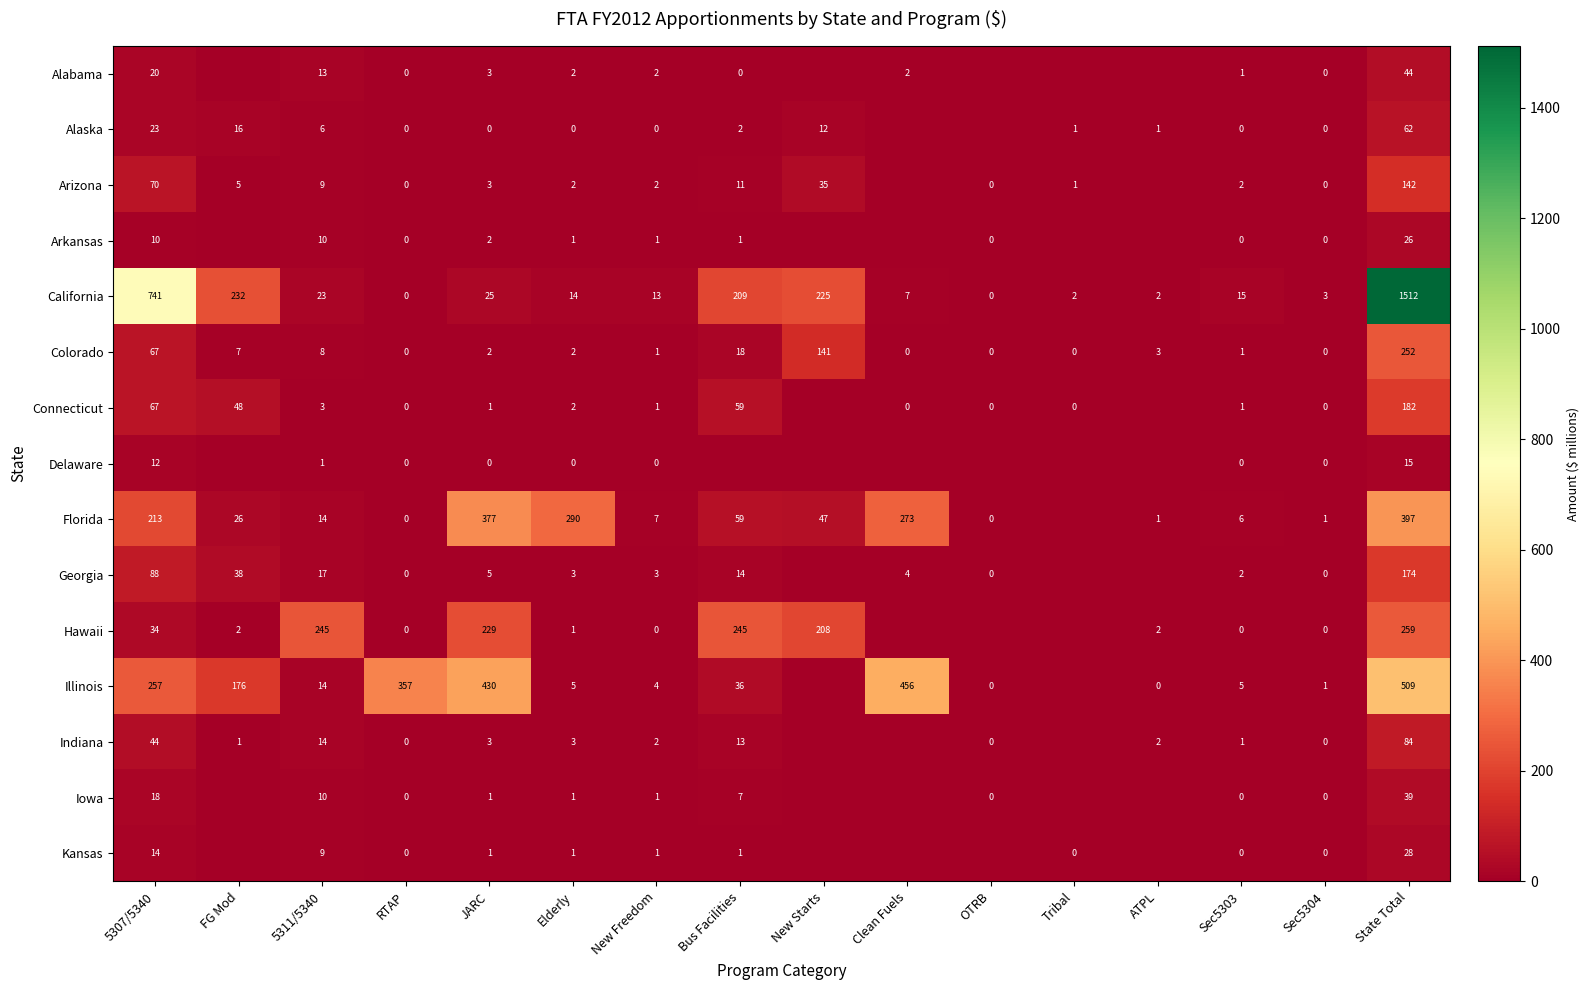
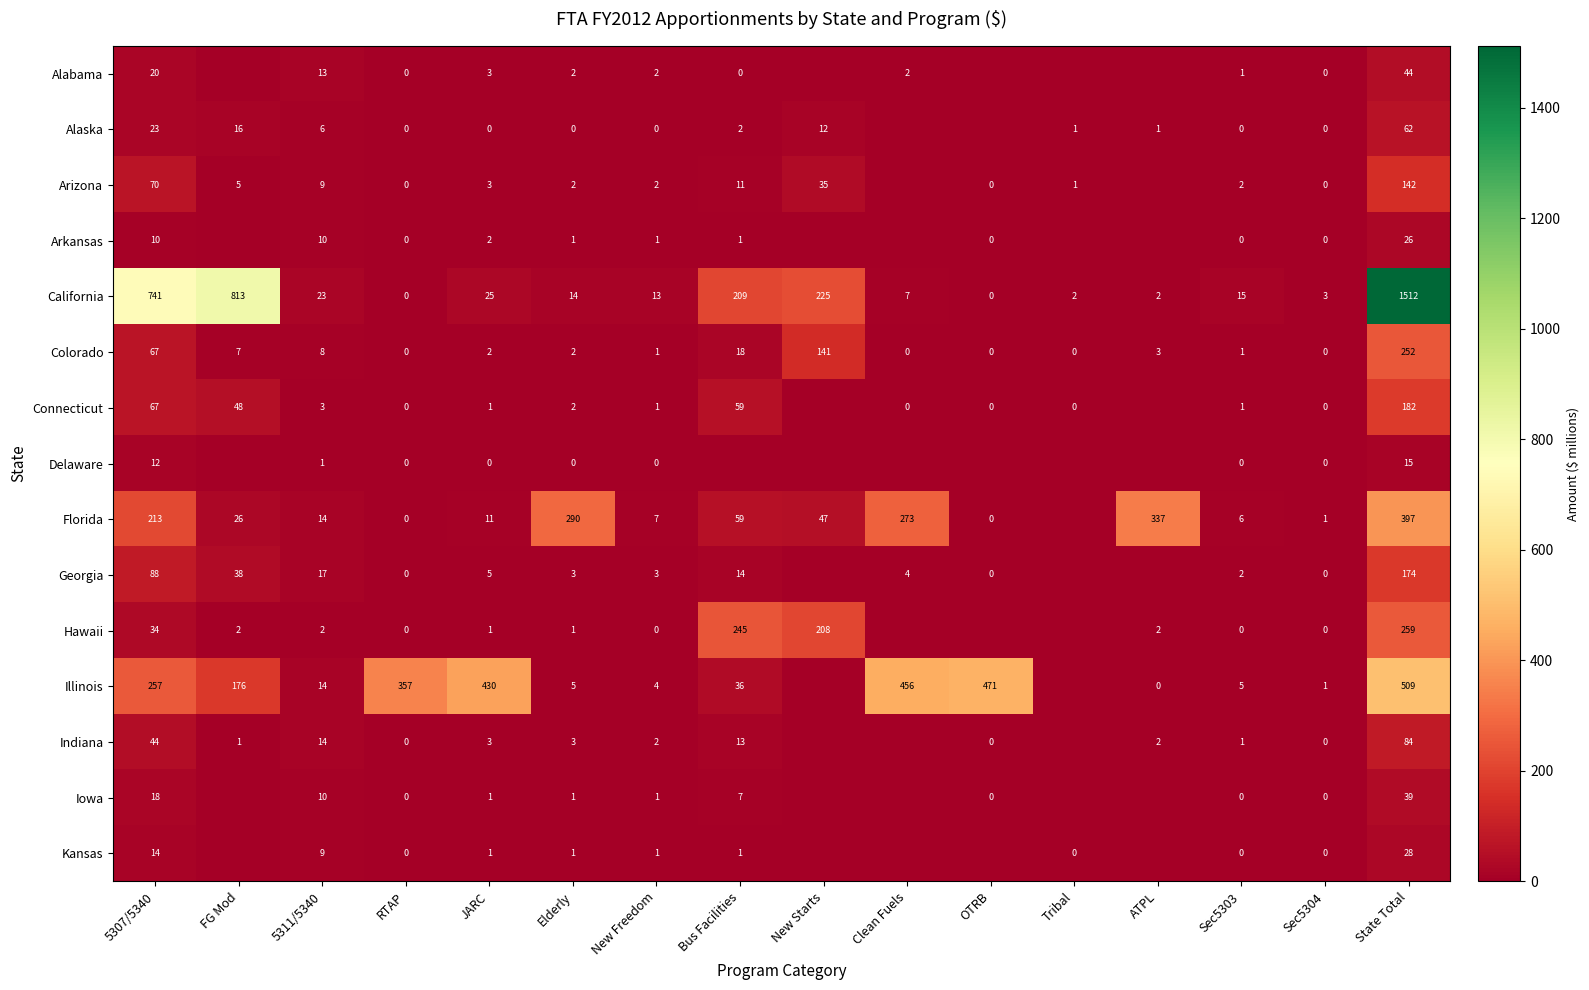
California, FG Mod: 232 -> 813
Florida, JARC: 377 -> 11
Florida, ATPL: 1 -> 337
Hawaii, 5311/5340: 245 -> 2
Hawaii, JARC: 229 -> 1
Illinois, OTRB: 0 -> 471
